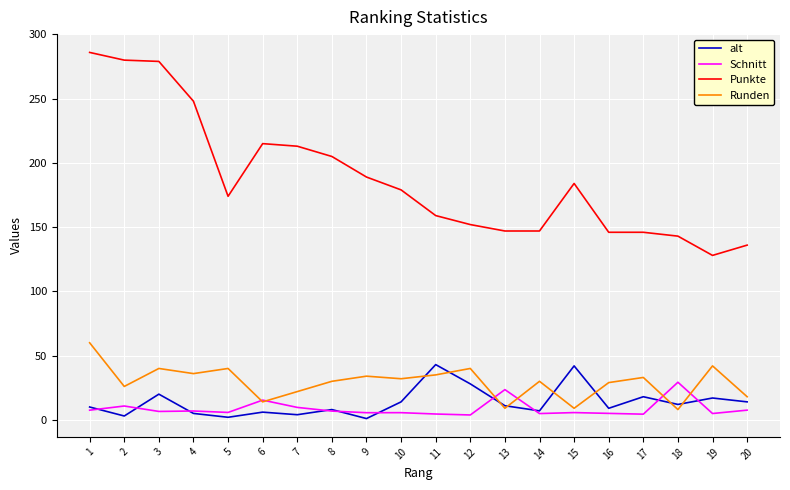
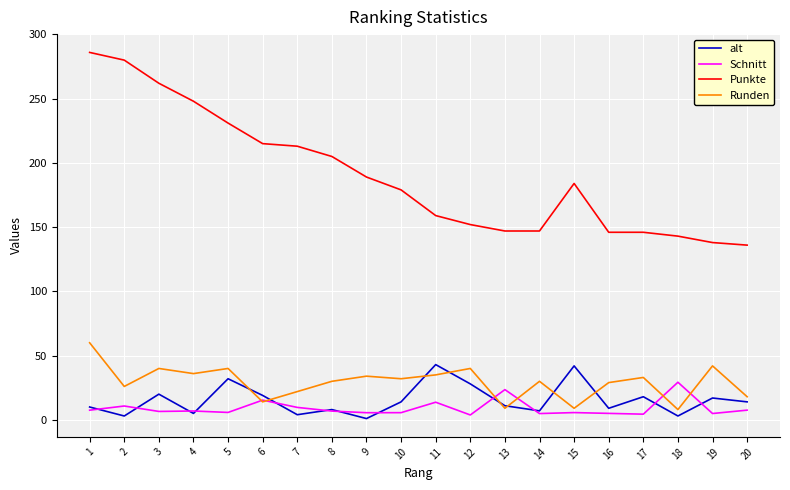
Punkte, 3: 279 -> 262
alt, 5: 2 -> 32
Punkte, 5: 174 -> 231
alt, 6: 6 -> 19
Schnitt, 11: 5 -> 14
alt, 18: 12 -> 3
Punkte, 19: 128 -> 138
